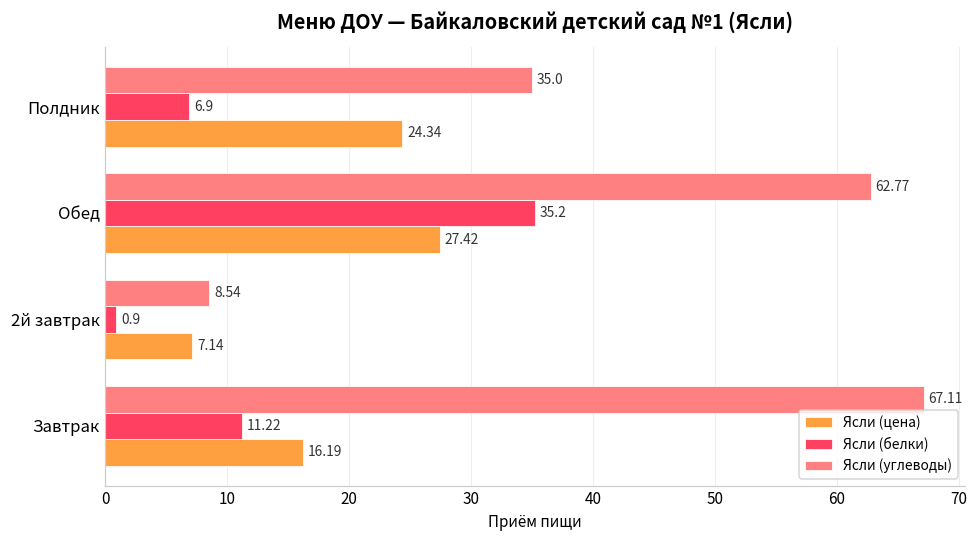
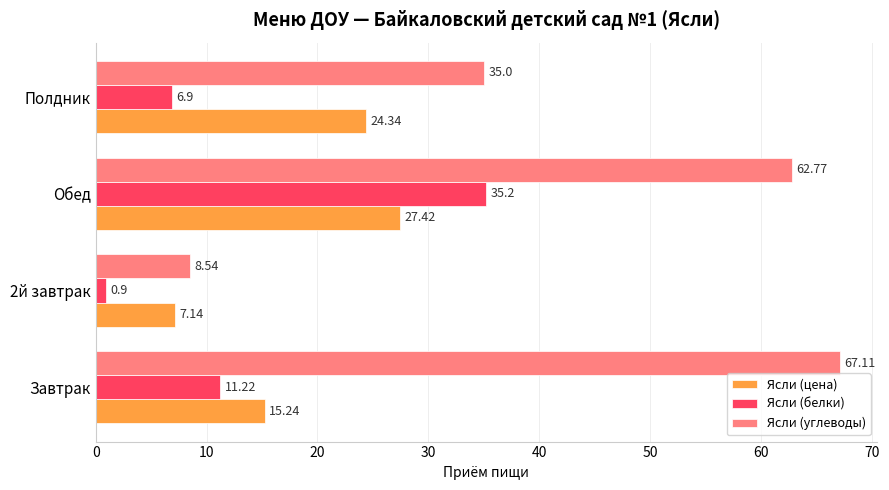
Ясли (цена), Завтрак: 16.19 -> 15.24
